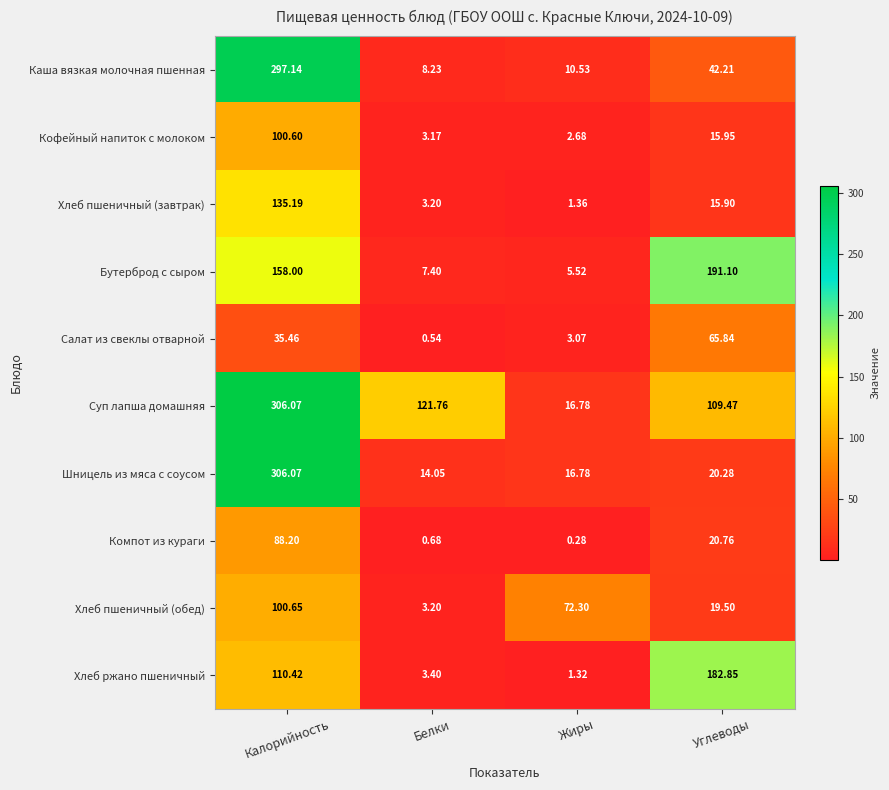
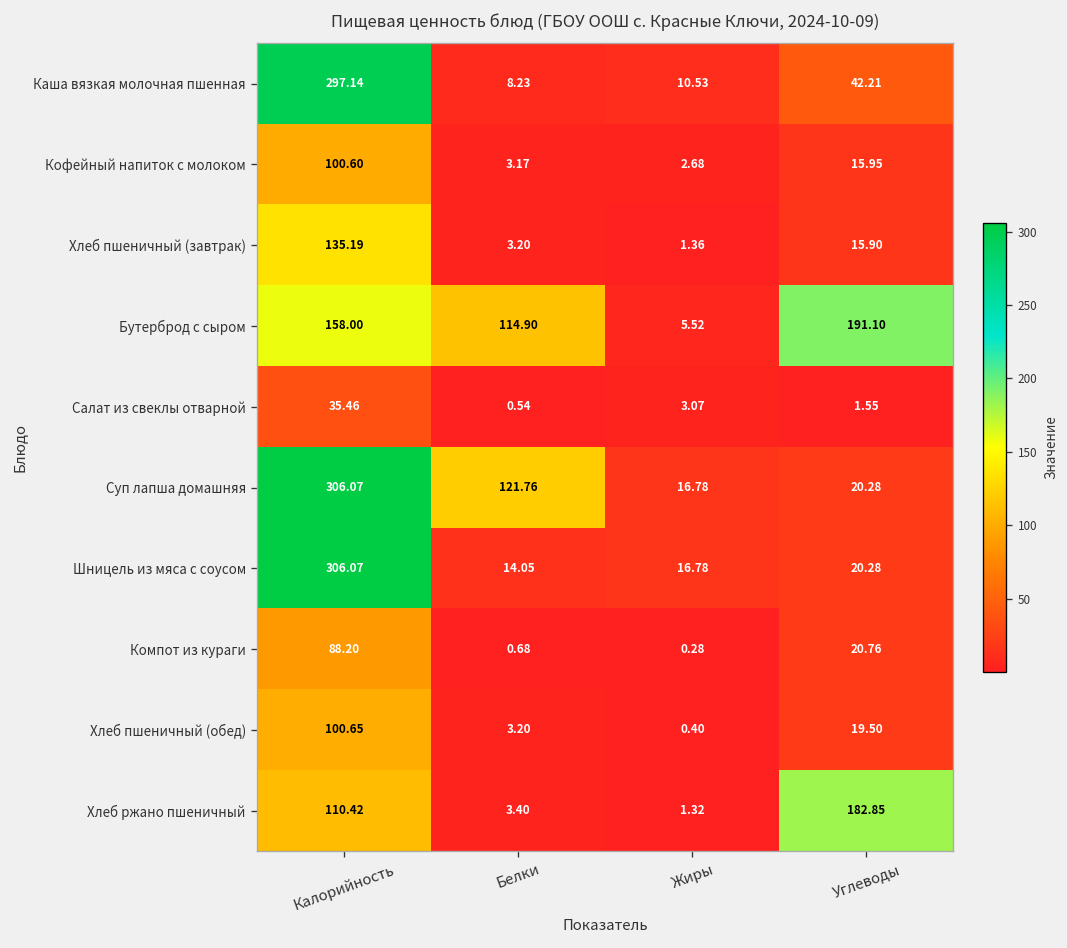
Бутерброд с сыром, Белки: 7.40 -> 114.90
Салат из свеклы отварной, Углеводы: 65.84 -> 1.55
Суп лапша домашняя, Углеводы: 109.47 -> 20.28
Хлеб пшеничный (обед), Жиры: 72.30 -> 0.40
